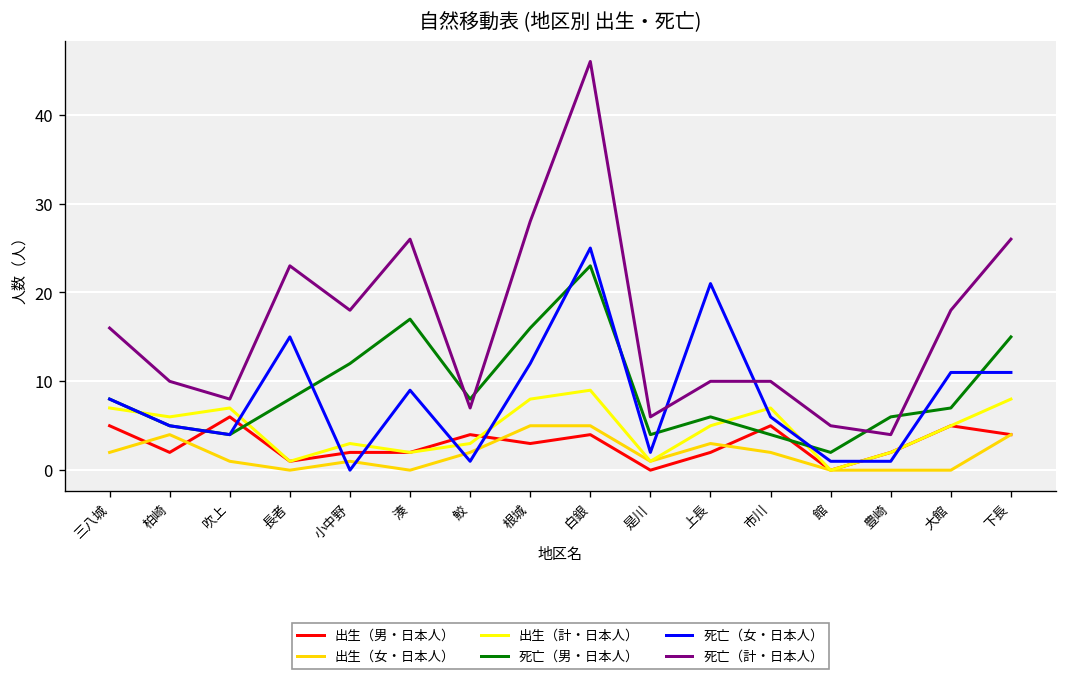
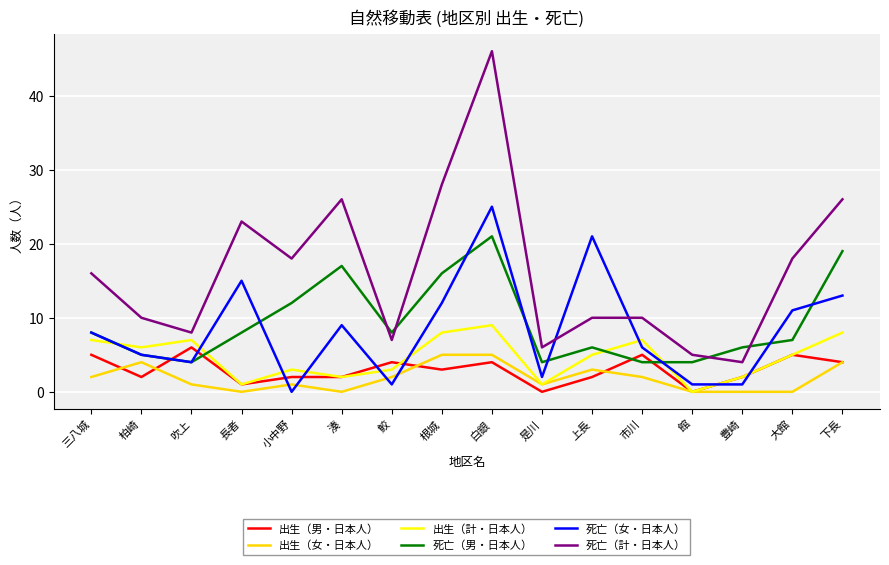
死亡（男・日本人）, 白銀: 23 -> 21
死亡（男・日本人）, 館: 2 -> 4
死亡（男・日本人）, 下長: 15 -> 19
死亡（女・日本人）, 下長: 11 -> 13
